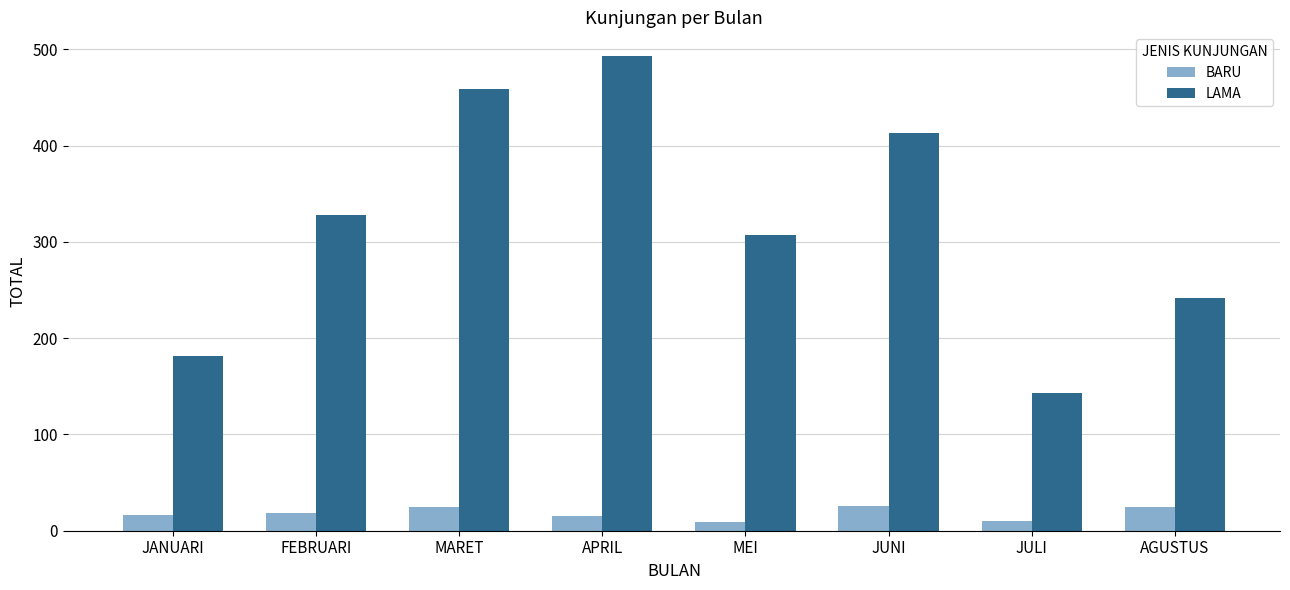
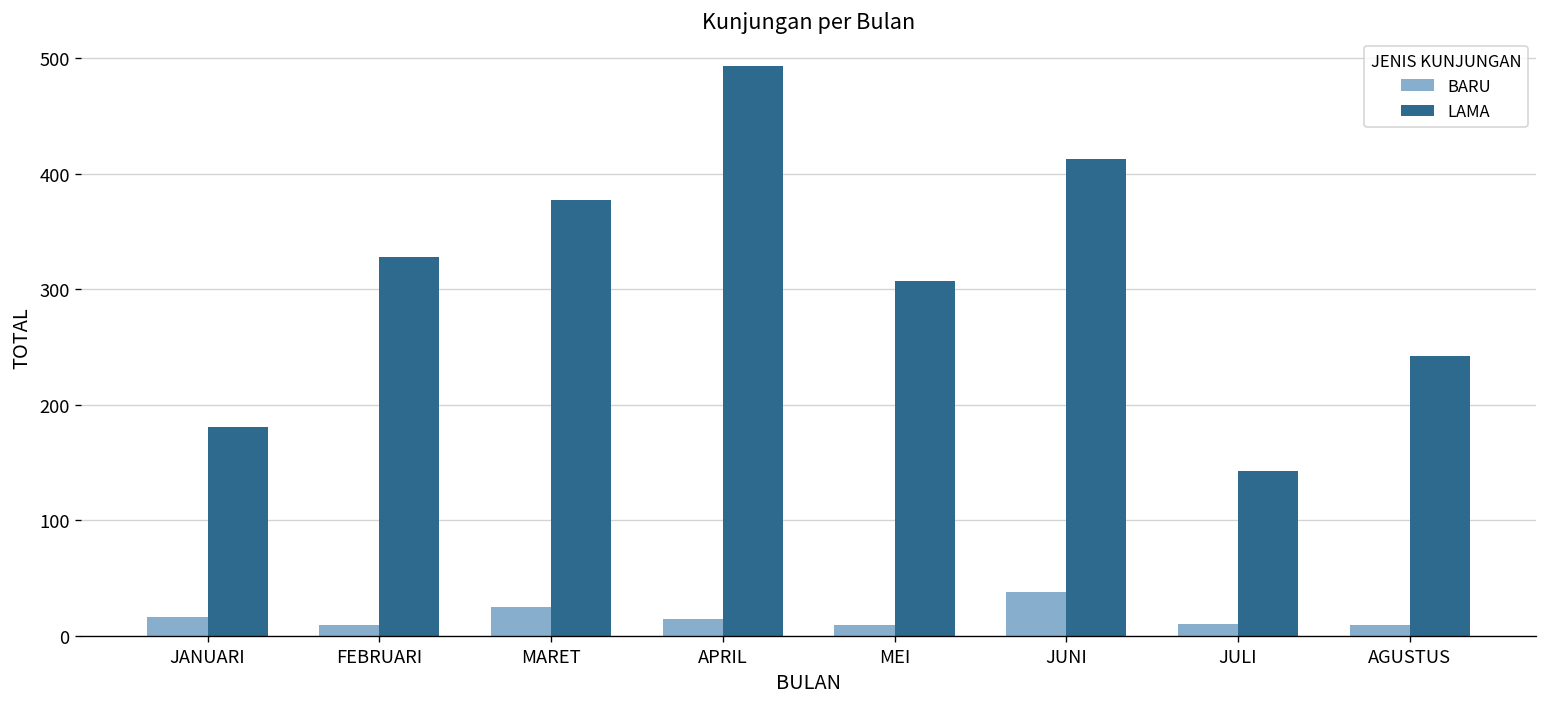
BARU, FEBRUARI: 20 -> 10
LAMA, MARET: 460 -> 380
BARU, JUNI: 30 -> 40
BARU, AGUSTUS: 30 -> 10
